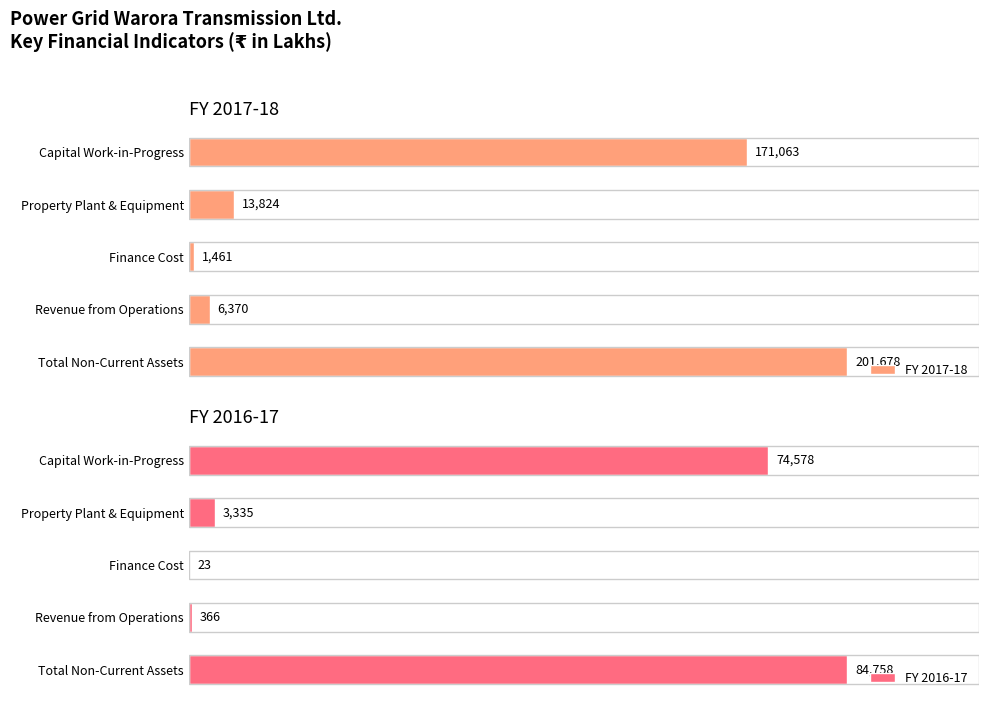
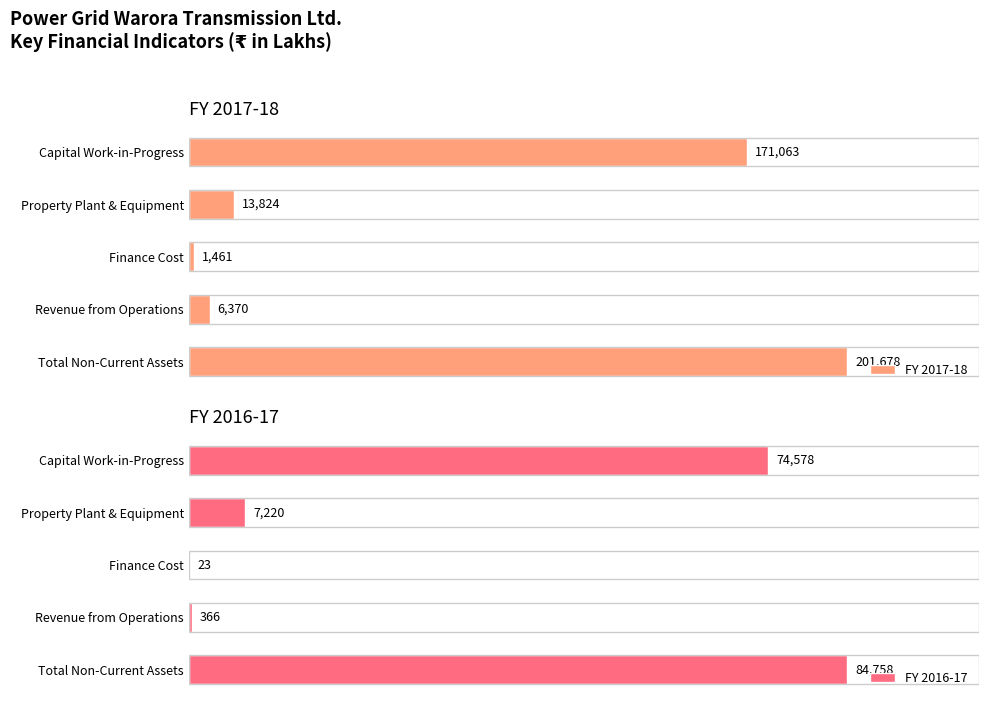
FY 2016-17, Property Plant & Equipment: 3,335 -> 7,220
